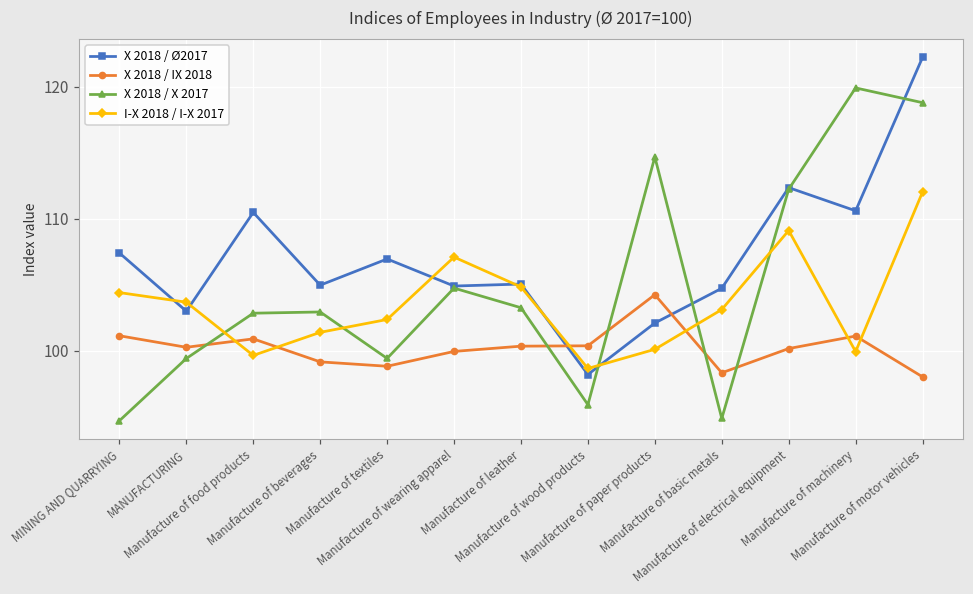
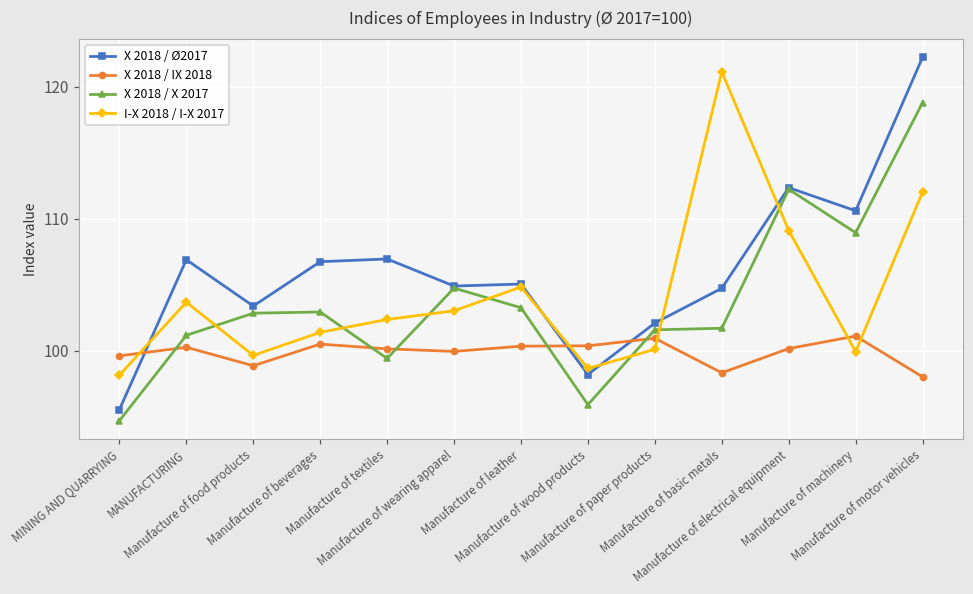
X 2018 / Ø2017, MINING AND QUARRYING: 107.4 -> 95.5
X 2018 / IX 2018, MINING AND QUARRYING: 101.1 -> 99.6
I-X 2018 / I-X 2017, MINING AND QUARRYING: 104.4 -> 98.2
X 2018 / Ø2017, MANUFACTURING: 103.0 -> 106.9
X 2018 / X 2017, MANUFACTURING: 99.4 -> 101.2
X 2018 / Ø2017, Manufacture of food products: 110.5 -> 103.4
X 2018 / IX 2018, Manufacture of food products: 100.9 -> 98.9
X 2018 / Ø2017, Manufacture of beverages: 105.0 -> 106.8
X 2018 / IX 2018, Manufacture of beverages: 99.2 -> 100.5
X 2018 / IX 2018, Manufacture of textiles: 98.8 -> 100.1
I-X 2018 / I-X 2017, Manufacture of wearing apparel: 107.1 -> 103.0
X 2018 / IX 2018, Manufacture of paper products: 104.3 -> 100.9
X 2018 / X 2017, Manufacture of paper products: 114.7 -> 101.6
X 2018 / X 2017, Manufacture of basic metals: 94.9 -> 101.7
I-X 2018 / I-X 2017, Manufacture of basic metals: 103.1 -> 121.1
X 2018 / X 2017, Manufacture of machinery: 119.9 -> 108.9
